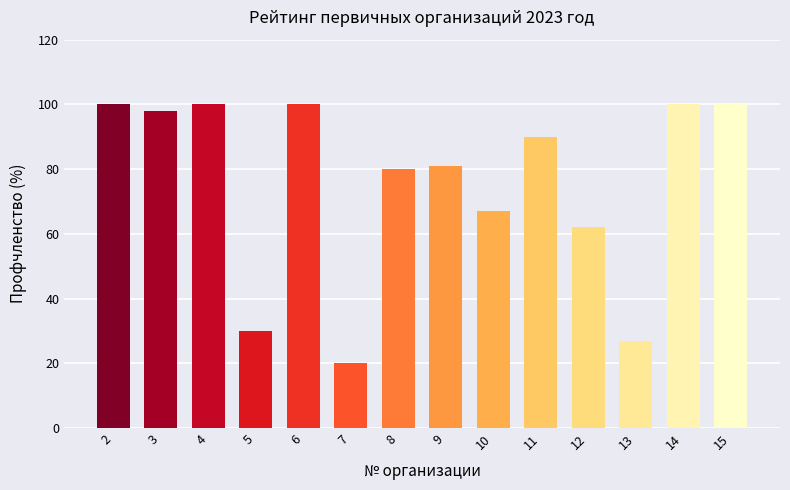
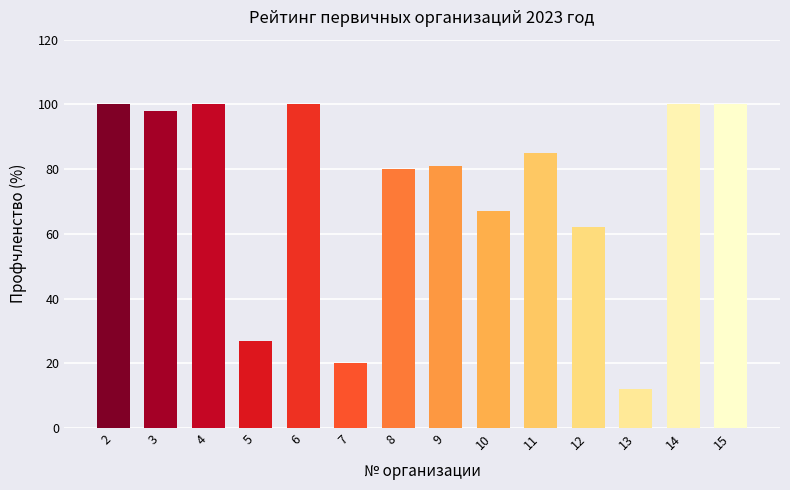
5: 30 -> 27
11: 90 -> 85
13: 27 -> 12
